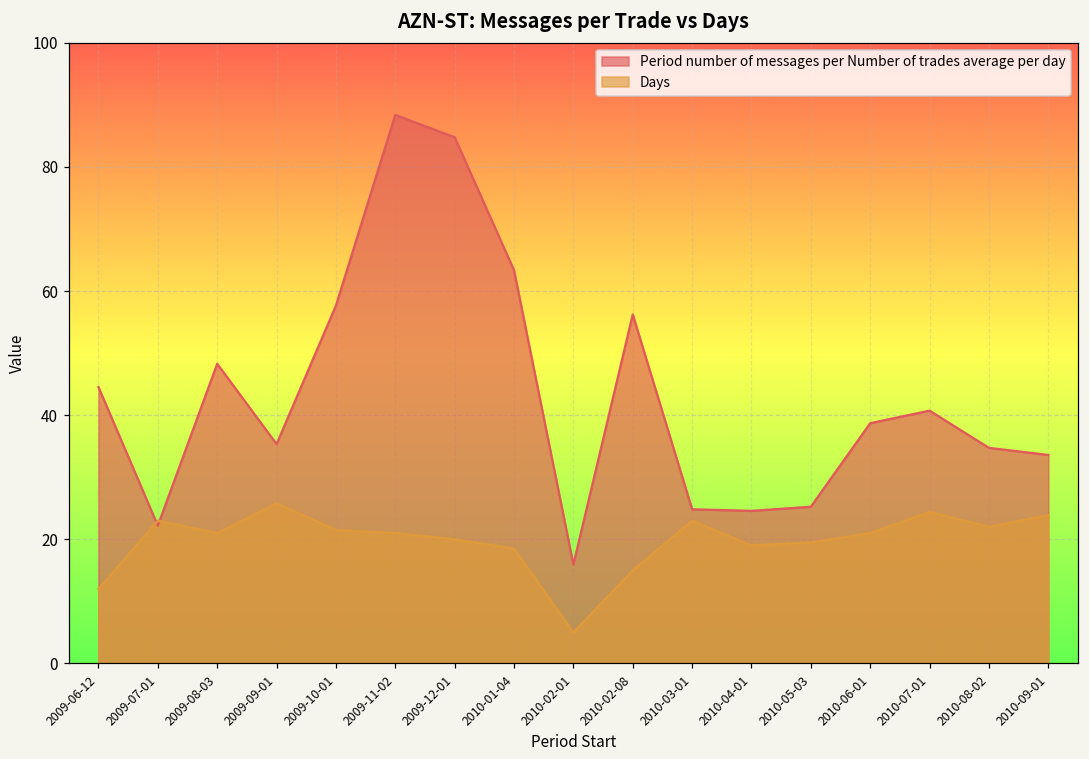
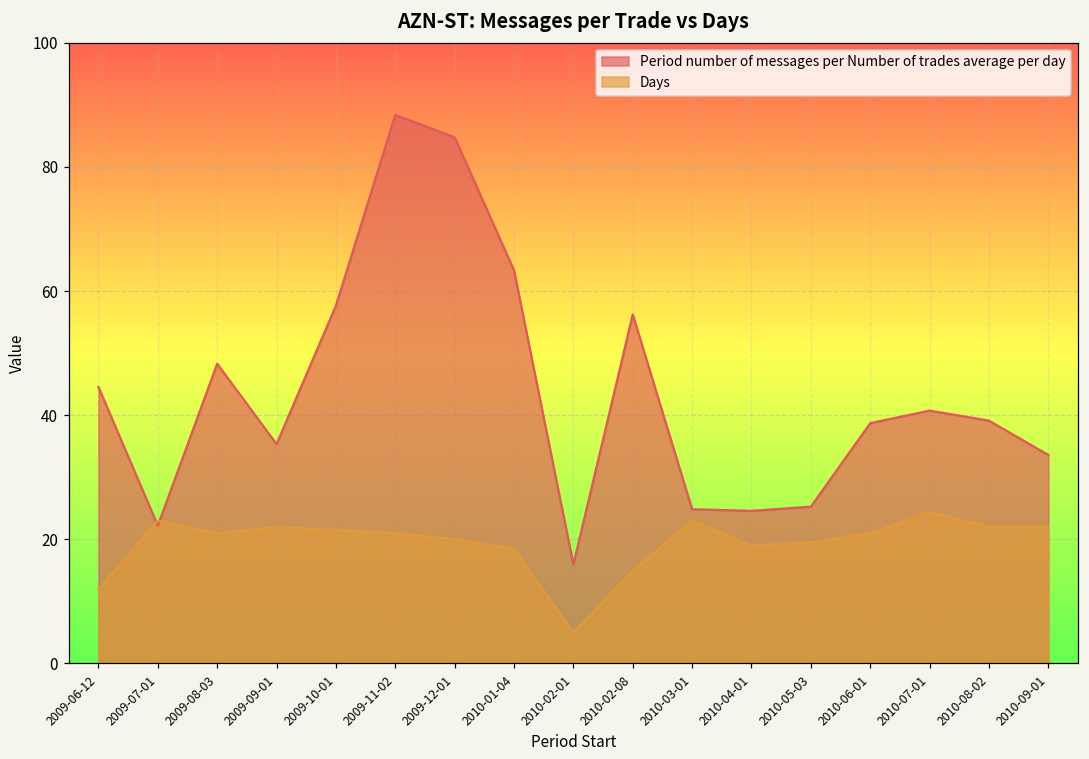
Days, 2009-09-01: 26 -> 22
Period number of messages per Number of trades average per day, 2010-08-02: 35 -> 39
Days, 2010-09-01: 24 -> 22
